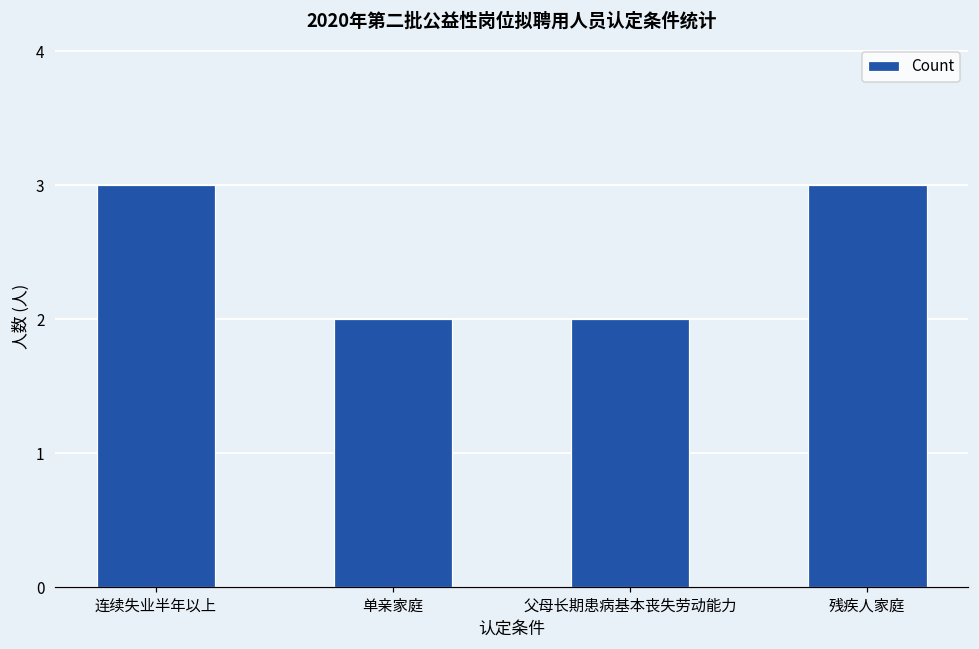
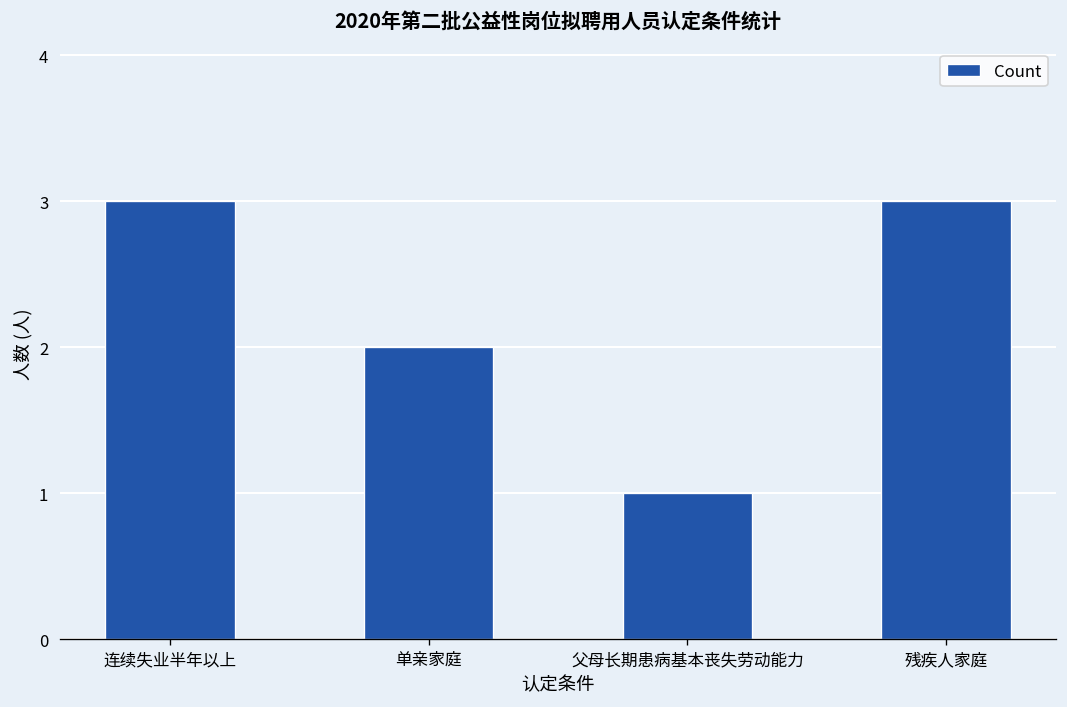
父母长期患病基本丧失劳动能力: 2 -> 1
